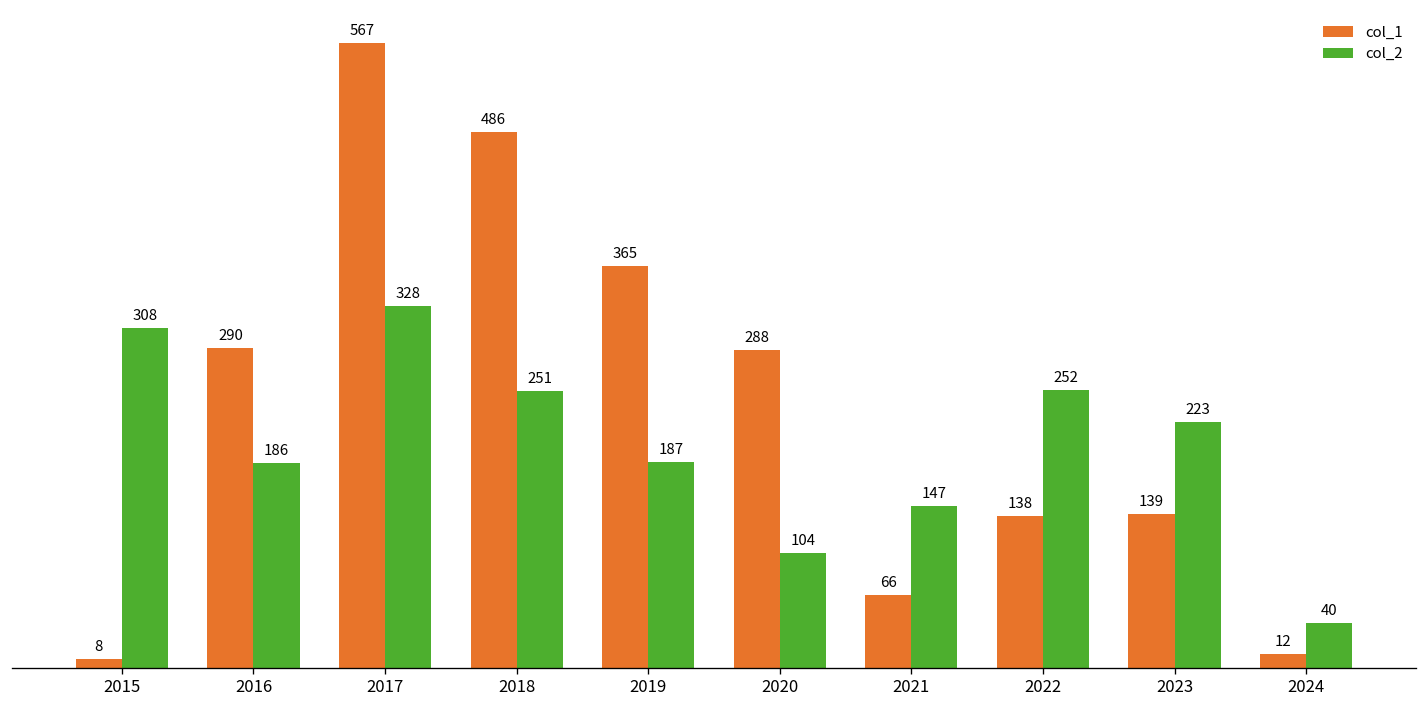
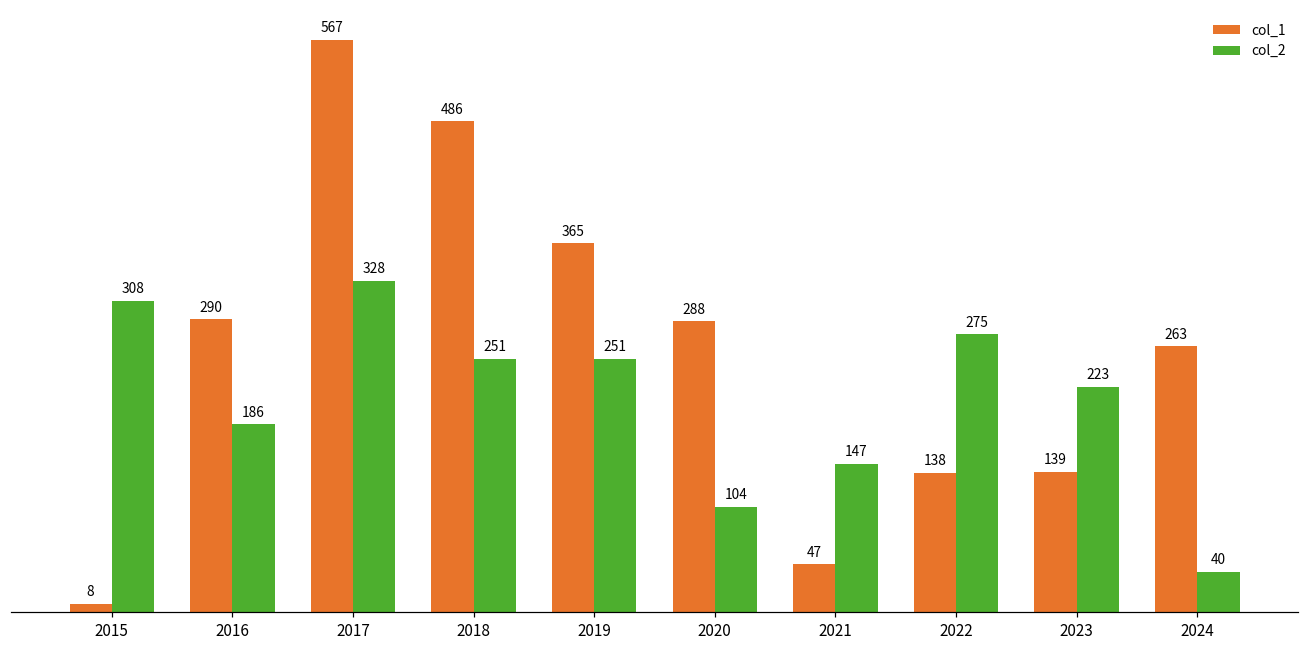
col_2, 2019: 187 -> 251
col_1, 2021: 66 -> 47
col_2, 2022: 252 -> 275
col_1, 2024: 12 -> 263
